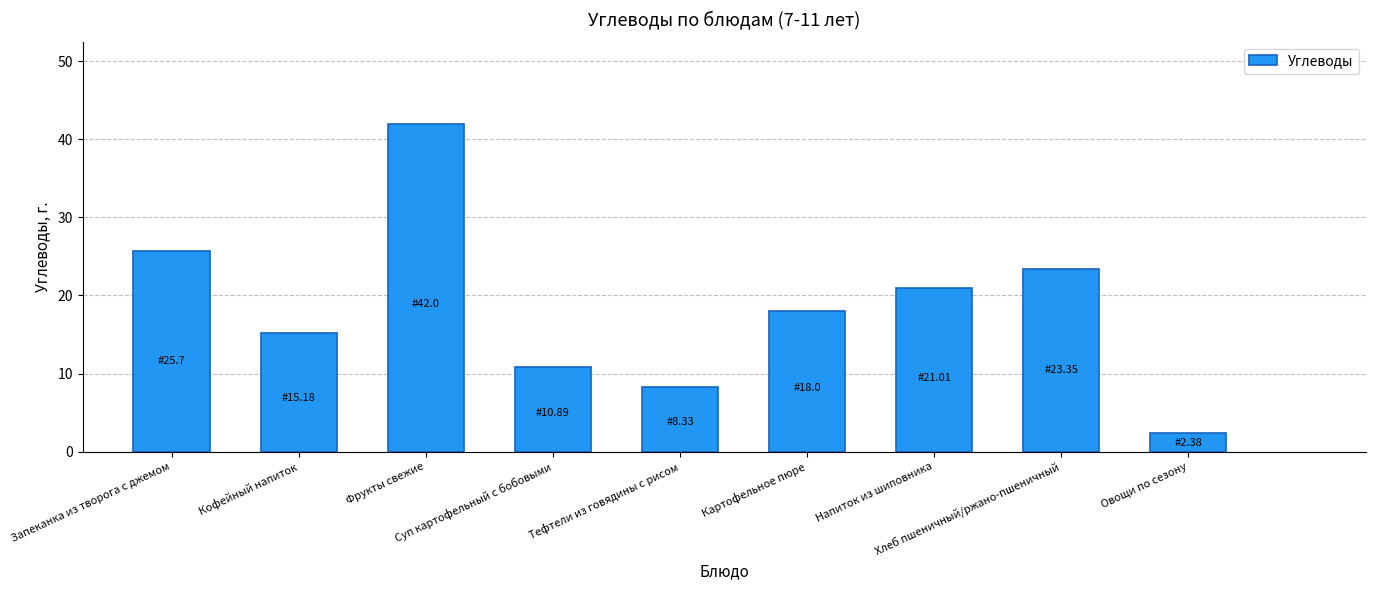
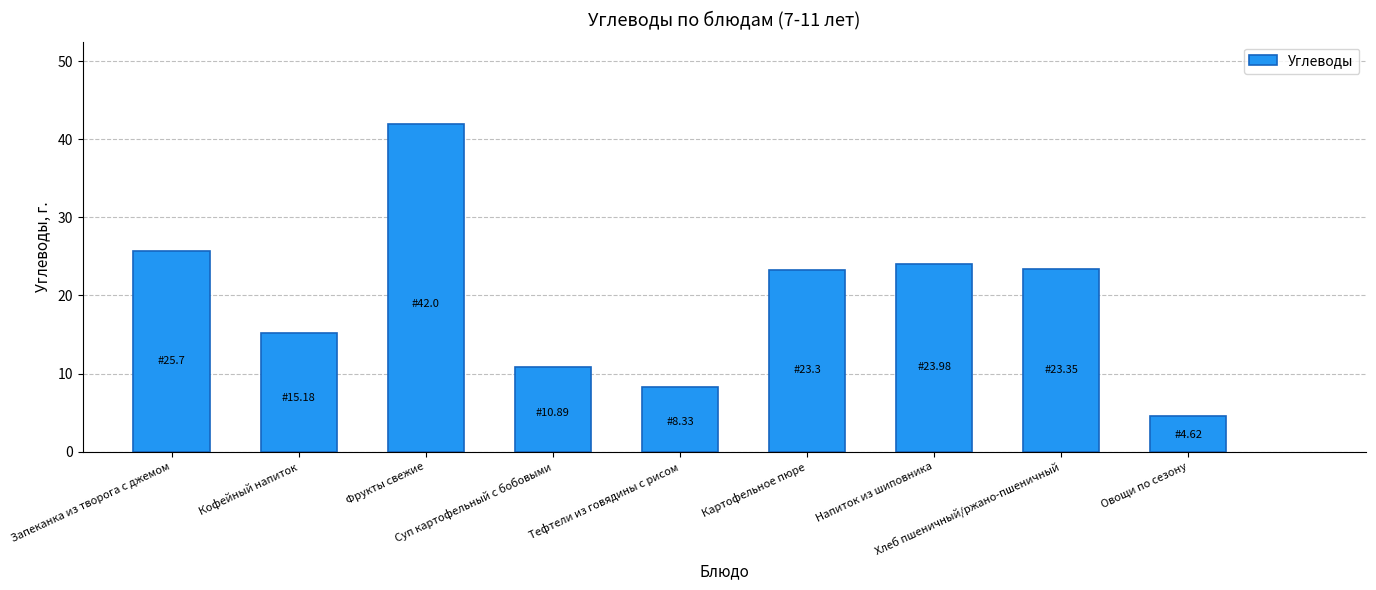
Картофельное пюре: 18.0 -> 23.3
Напиток из шиповника: 21.01 -> 23.98
Овощи по сезону: 2.38 -> 4.62
